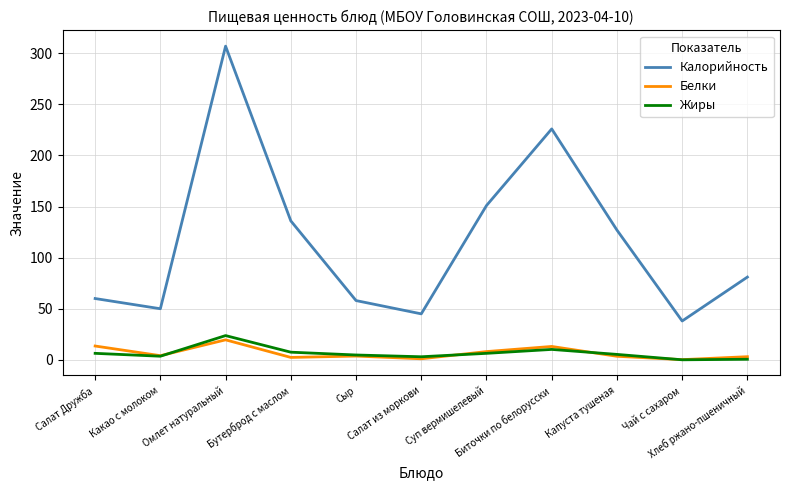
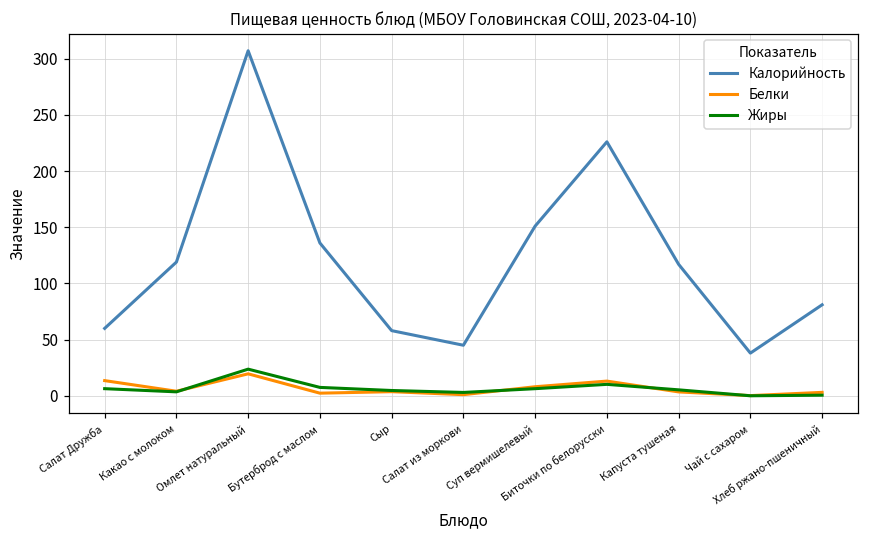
Калорийность, Какао с молоком: 50 -> 119
Калорийность, Капуста тушеная: 127 -> 117
